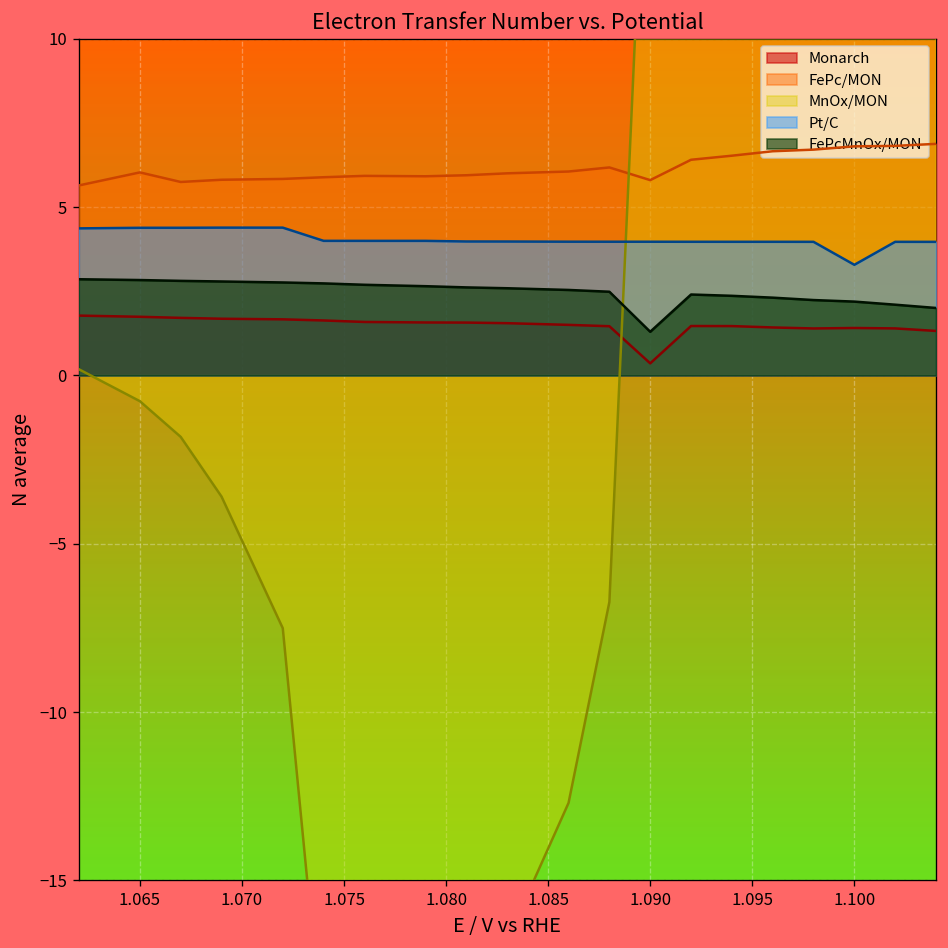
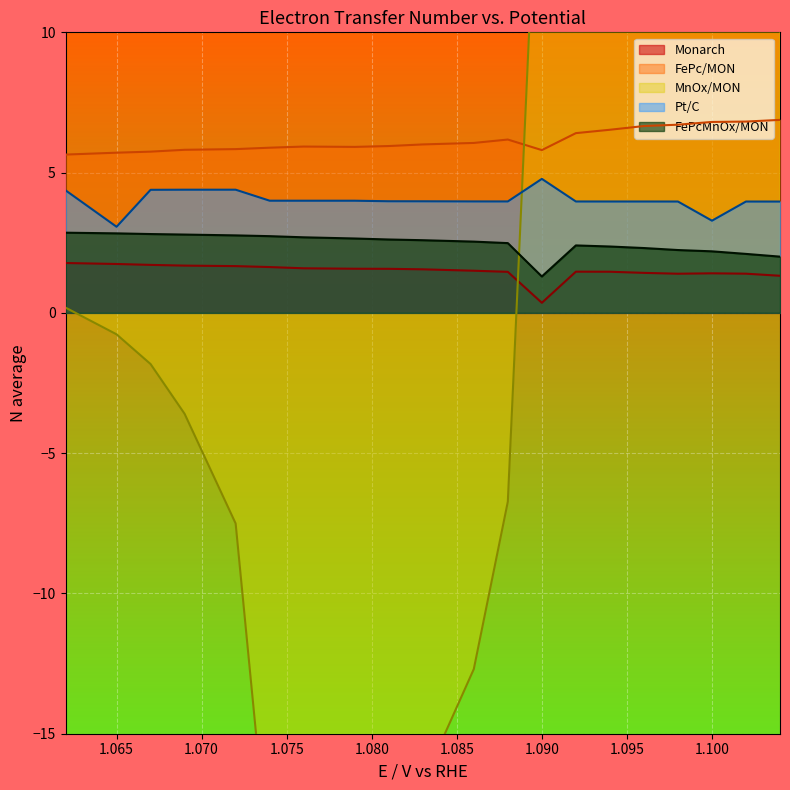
FePc/MON, 1.065: 6.0 -> 5.7
Pt/C, 1.065: 4.4 -> 3.1
Pt/C, 1.090: 4.0 -> 4.8
